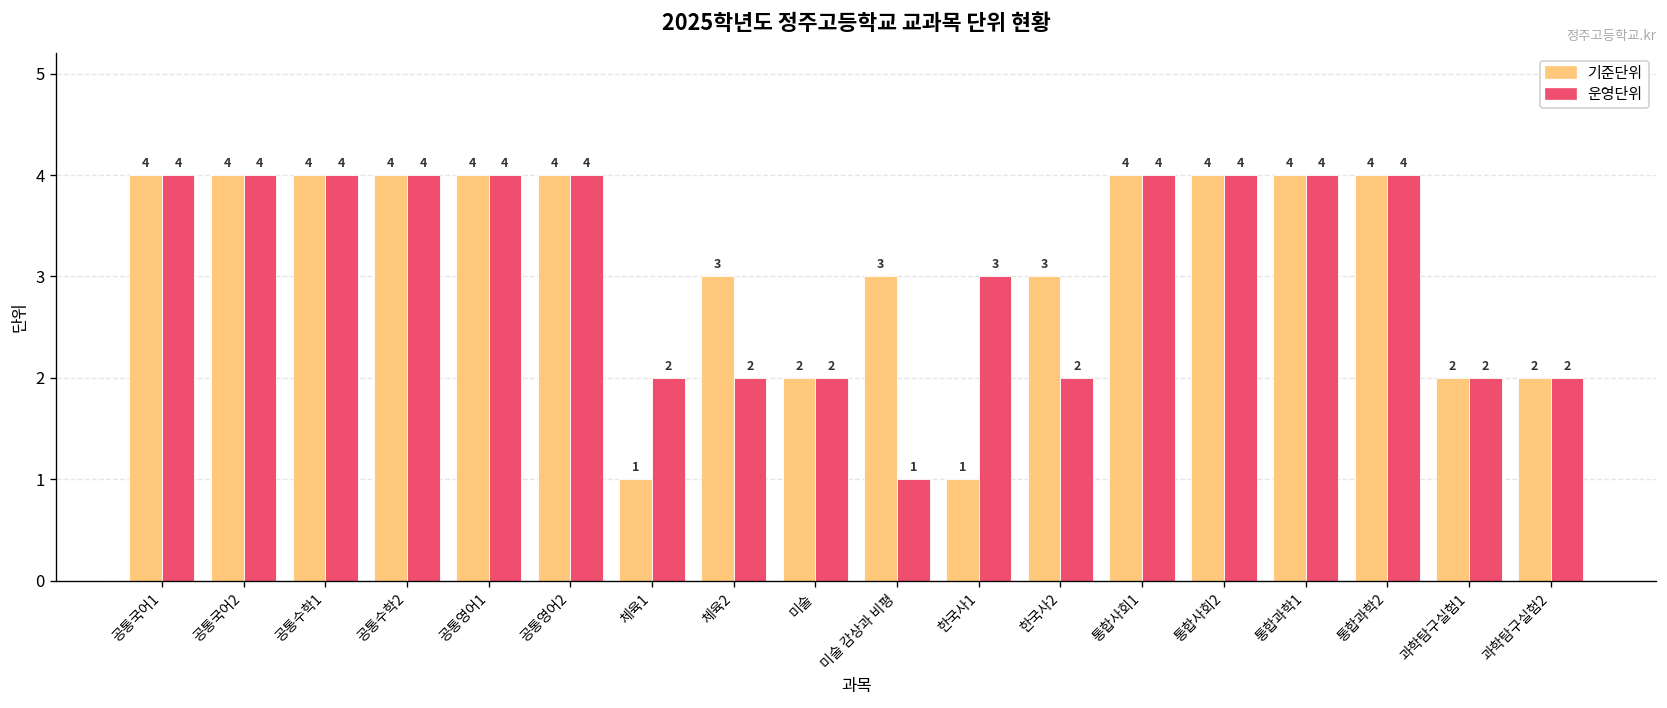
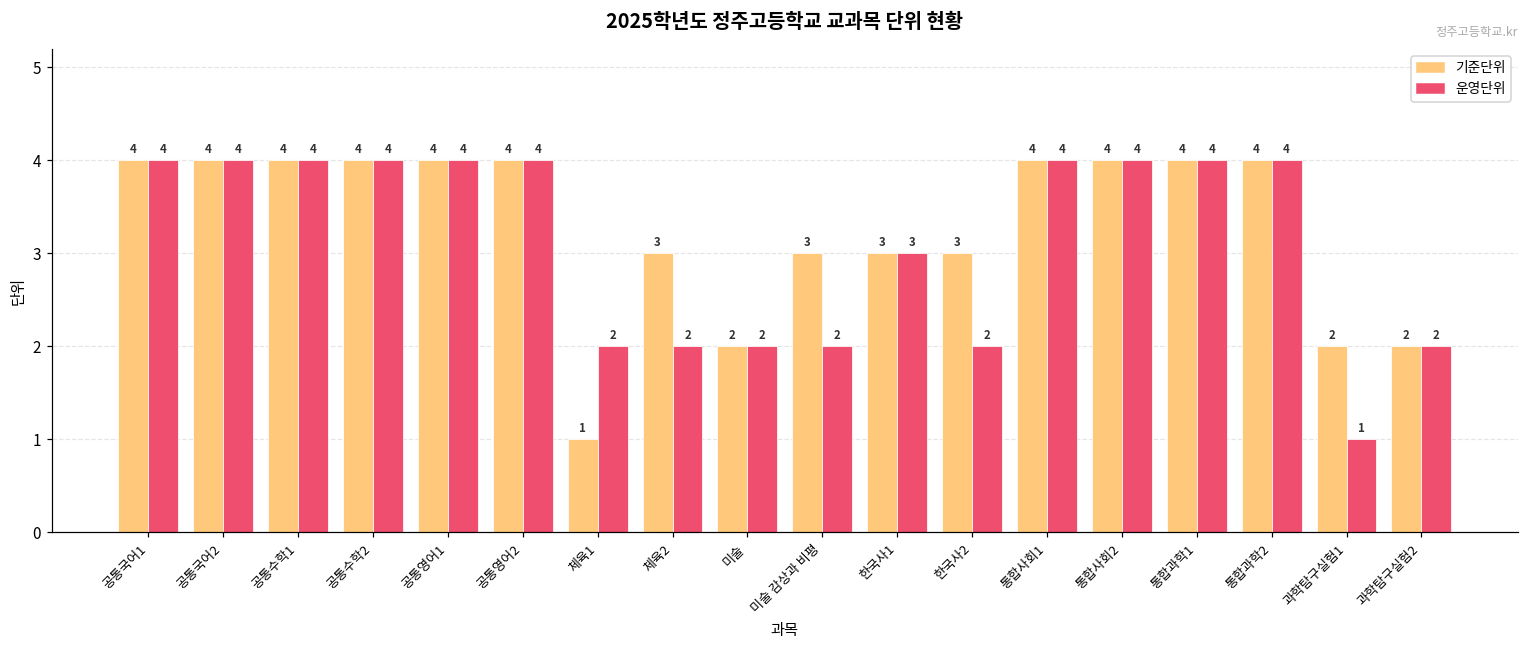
운영단위, 미술 감상과 비평: 1 -> 2
기준단위, 한국사1: 1 -> 3
운영단위, 과학탐구실험1: 2 -> 1
